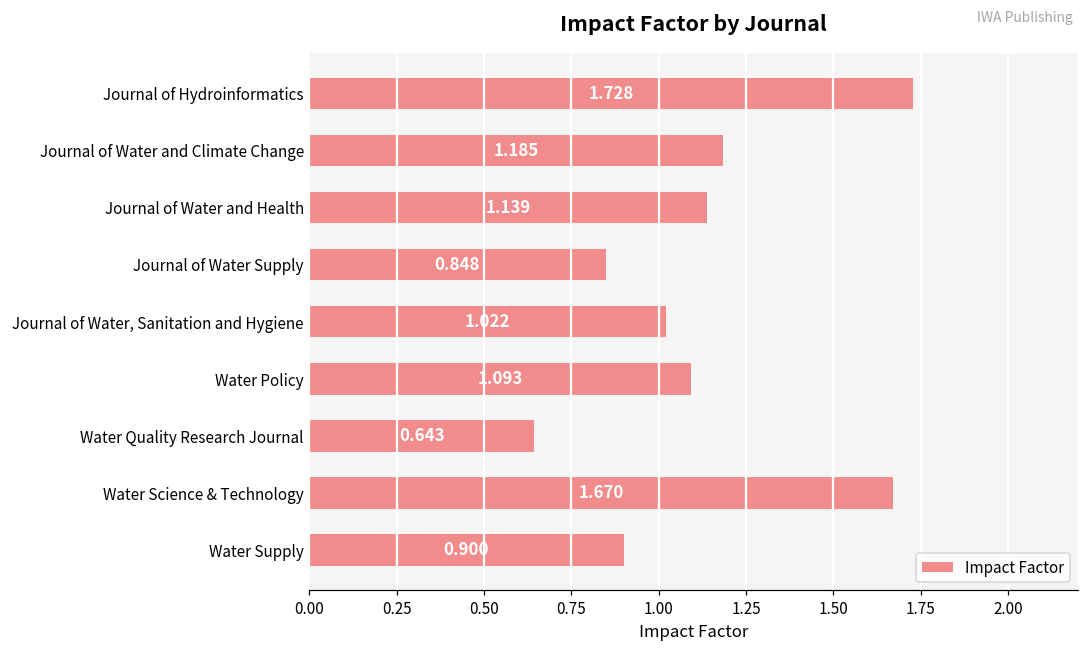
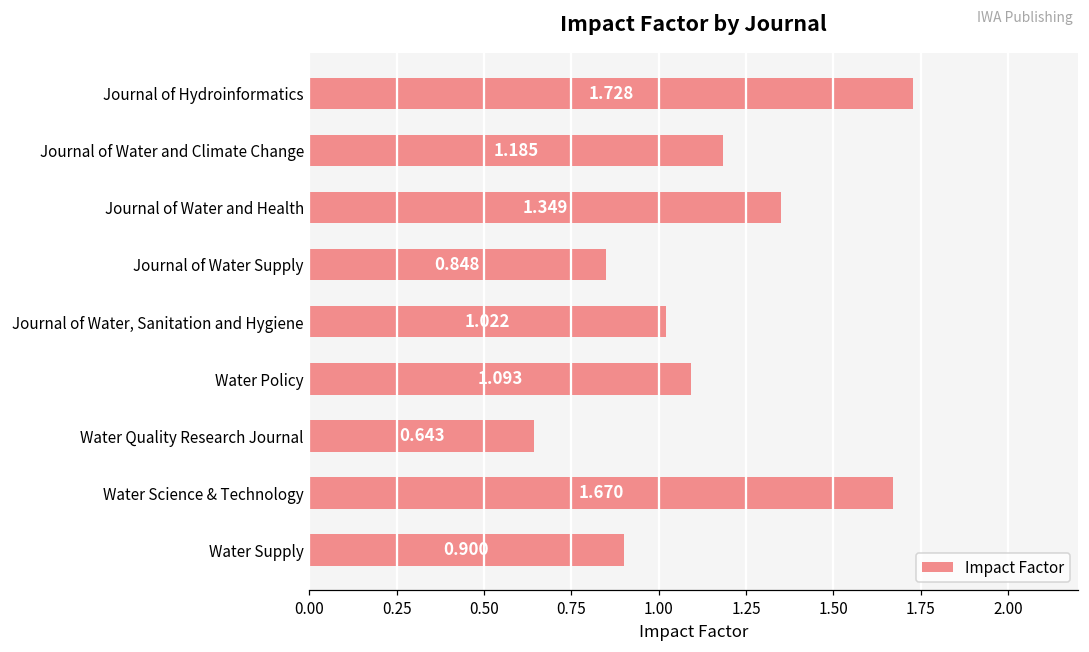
Journal of Water and Health: 1.139 -> 1.349
